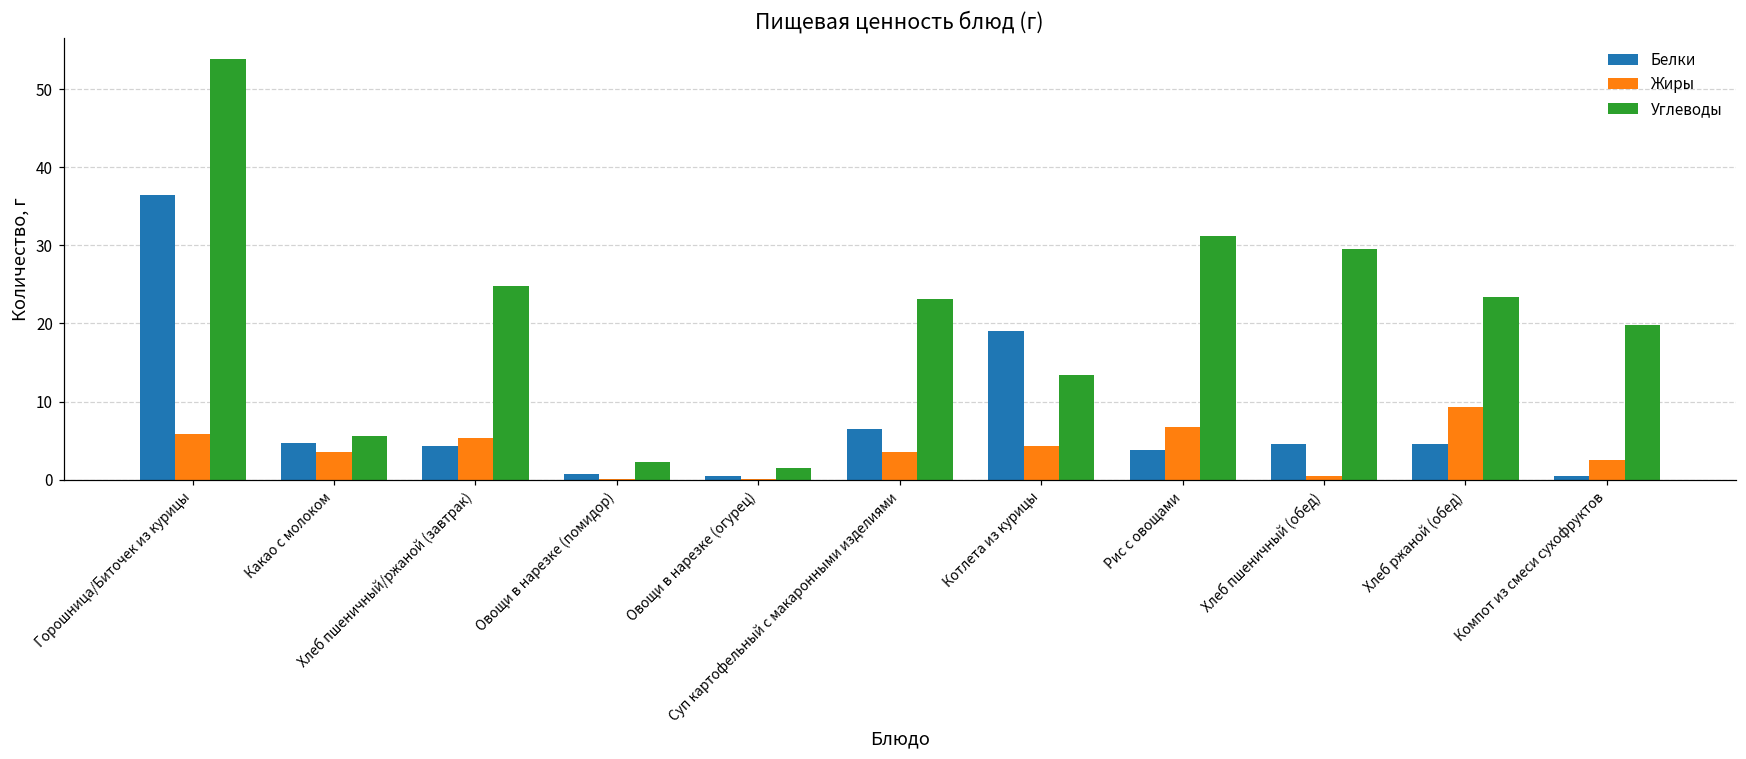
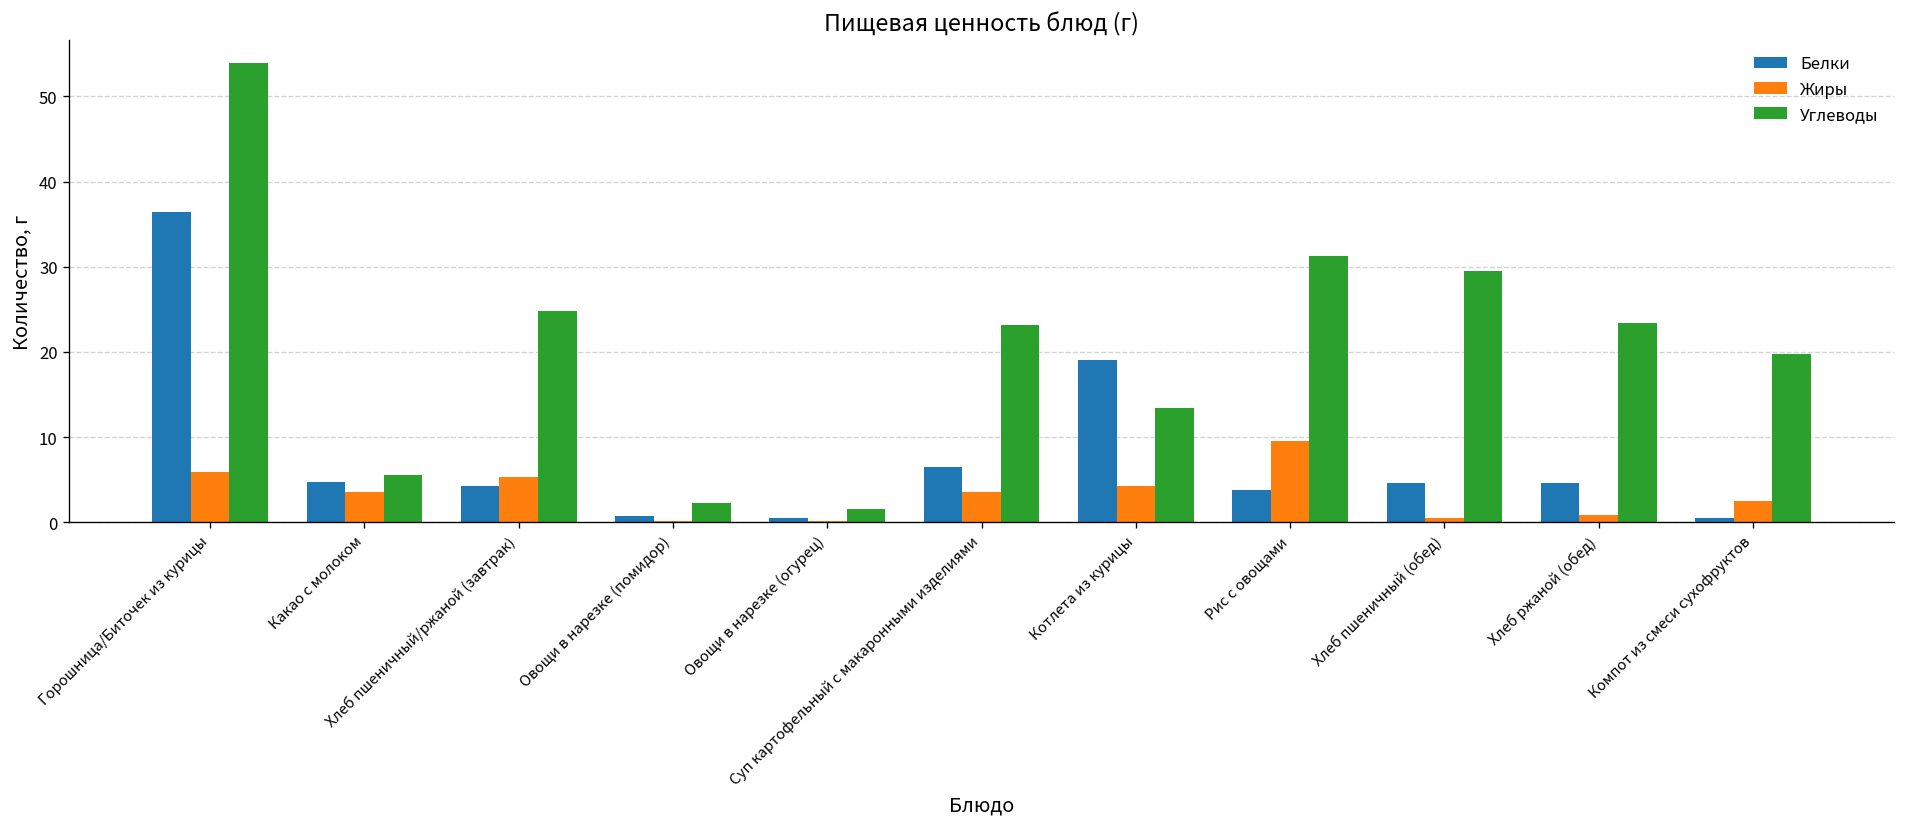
Жиры, Рис с овощами: 7 -> 10
Жиры, Хлеб ржаной (обед): 9 -> 1
